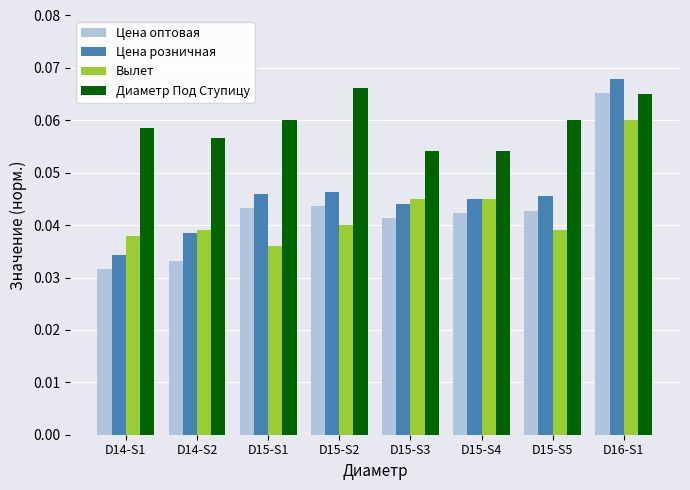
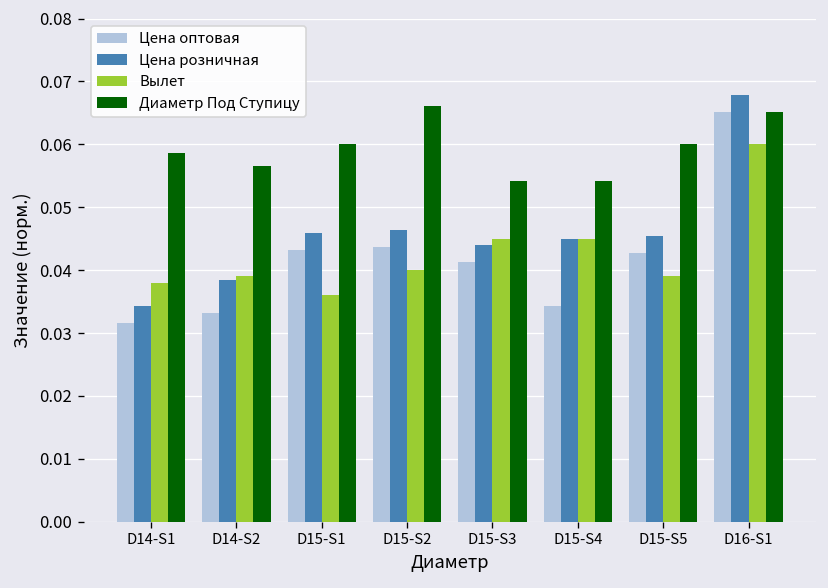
Цена оптовая, D15-S4: 0.042 -> 0.034
